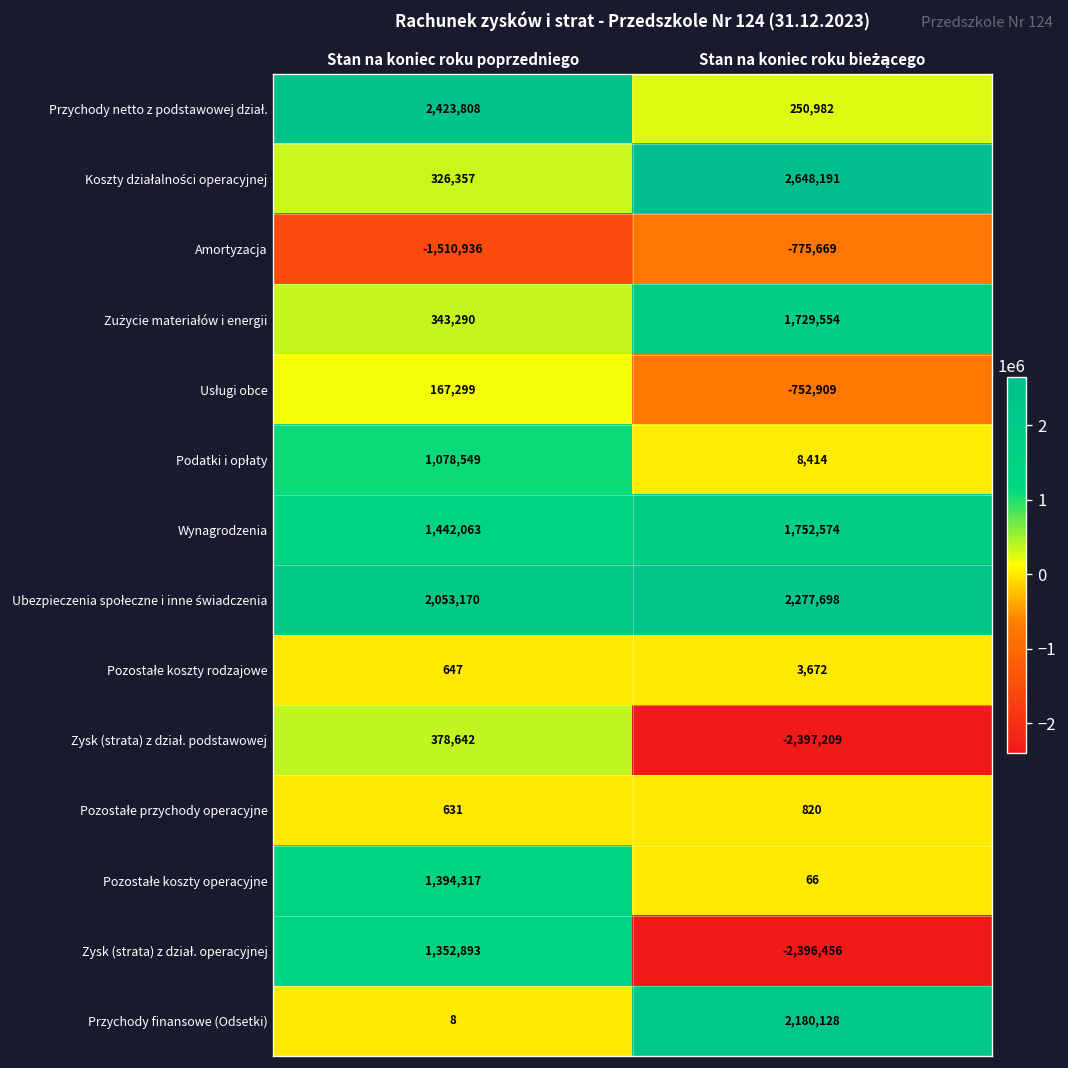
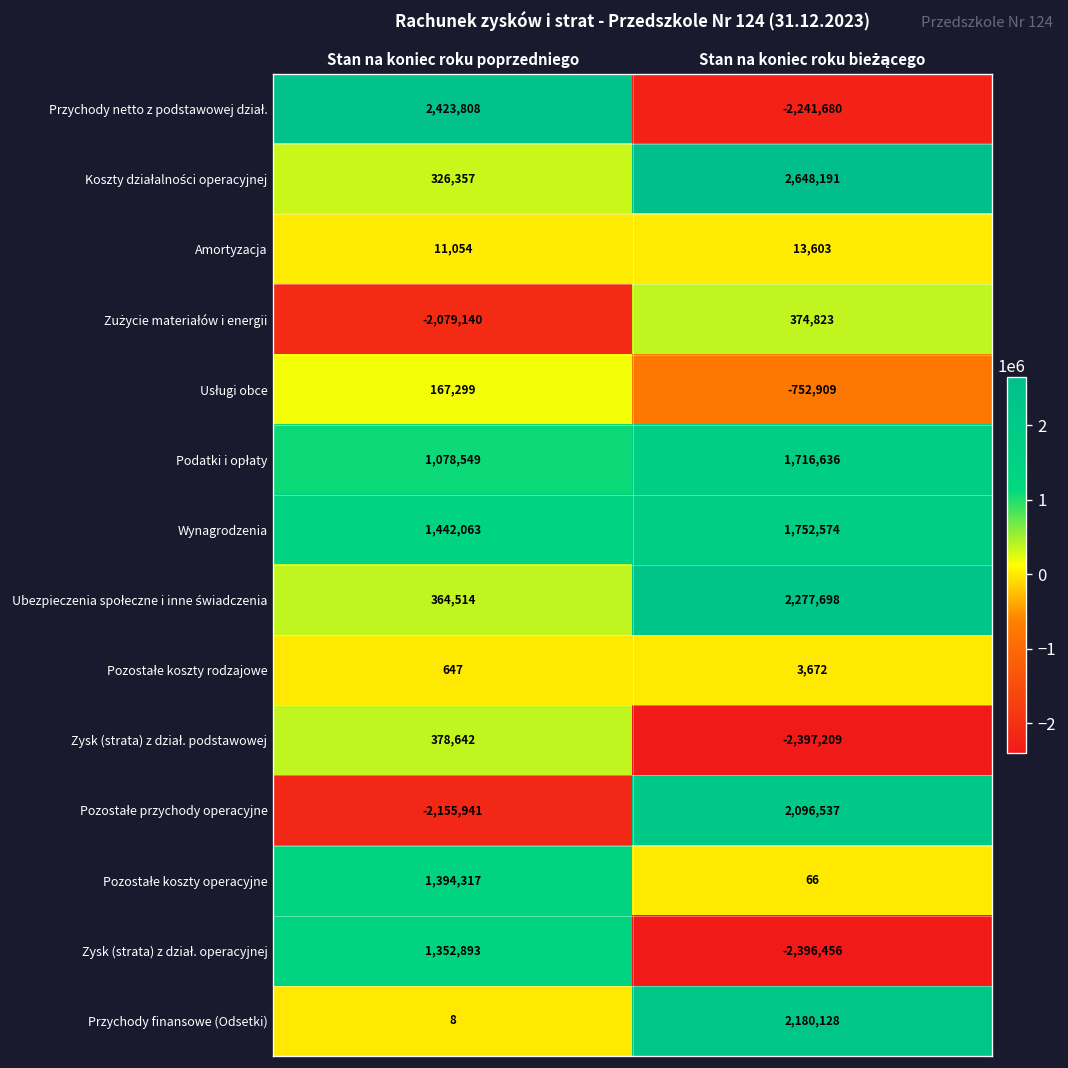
Przychody netto z podstawowej dział., Stan na koniec roku bieżącego: 250,982 -> -2,241,680
Amortyzacja, Stan na koniec roku poprzedniego: -1,510,936 -> 11,054
Amortyzacja, Stan na koniec roku bieżącego: -775,669 -> 13,603
Zużycie materiałów i energii, Stan na koniec roku poprzedniego: 343,290 -> -2,079,140
Zużycie materiałów i energii, Stan na koniec roku bieżącego: 1,729,554 -> 374,823
Podatki i opłaty, Stan na koniec roku bieżącego: 8,414 -> 1,716,636
Ubezpieczenia społeczne i inne świadczenia, Stan na koniec roku poprzedniego: 2,053,170 -> 364,514
Pozostałe przychody operacyjne, Stan na koniec roku poprzedniego: 631 -> -2,155,941
Pozostałe przychody operacyjne, Stan na koniec roku bieżącego: 820 -> 2,096,537
